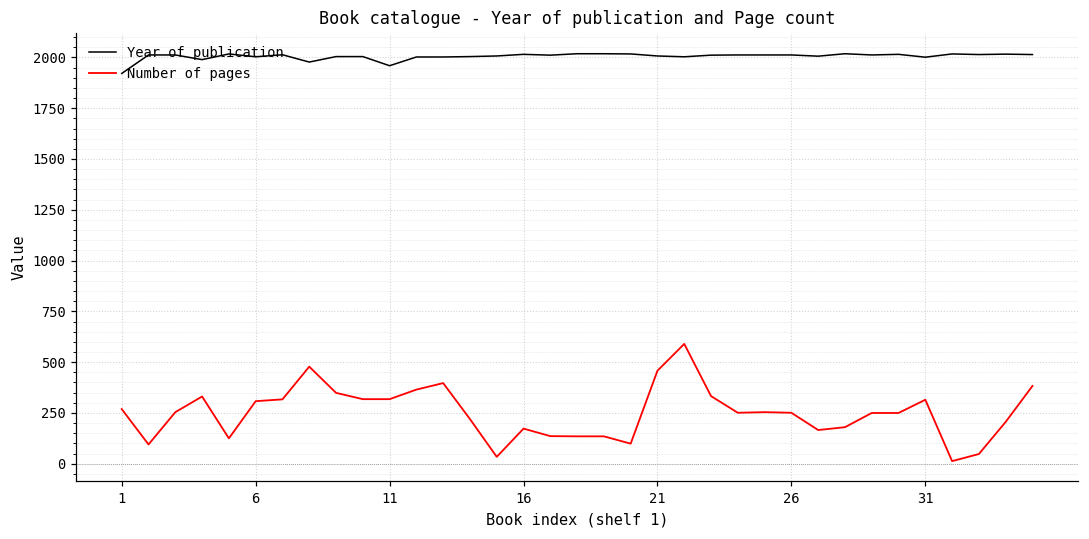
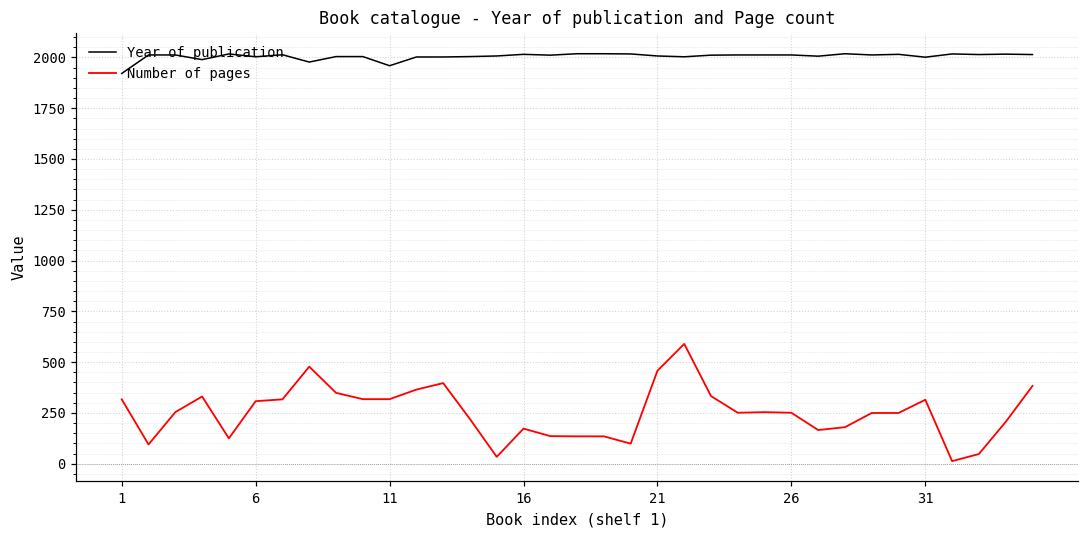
Number of pages, 1: 270 -> 320
